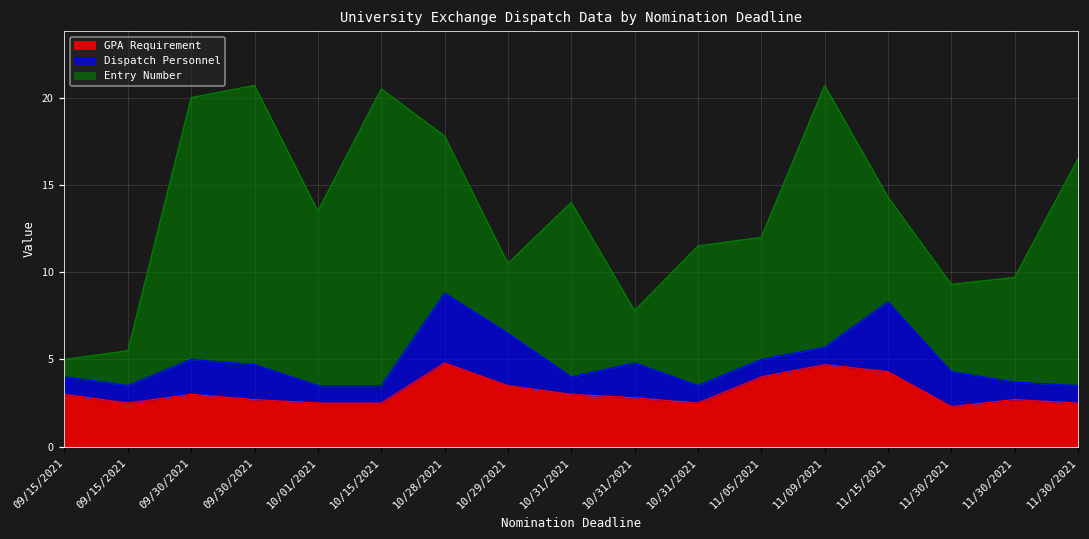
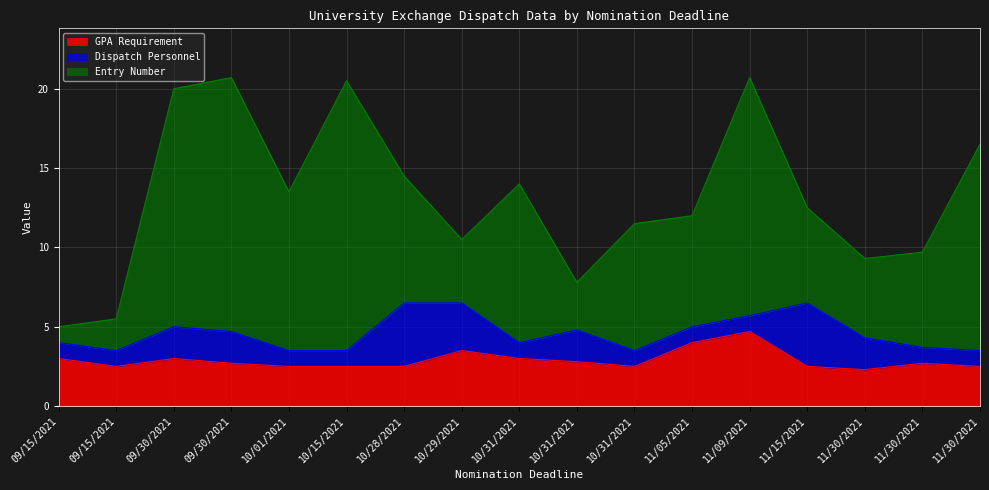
GPA Requirement, 10/28/2021: 4.8 -> 2.5
Entry Number, 10/28/2021: 9 -> 8
GPA Requirement, 11/15/2021: 4.3 -> 2.5
